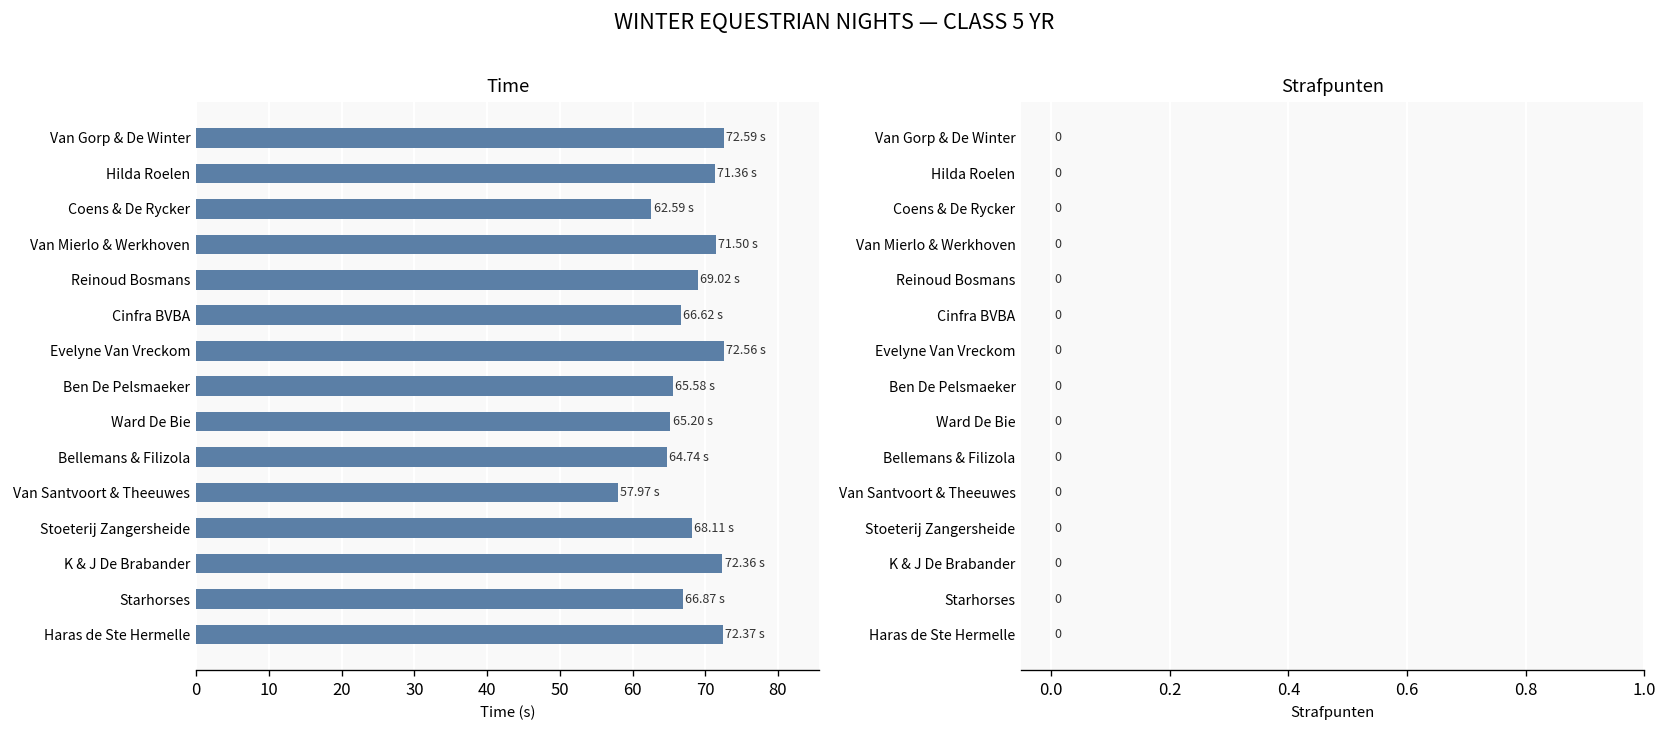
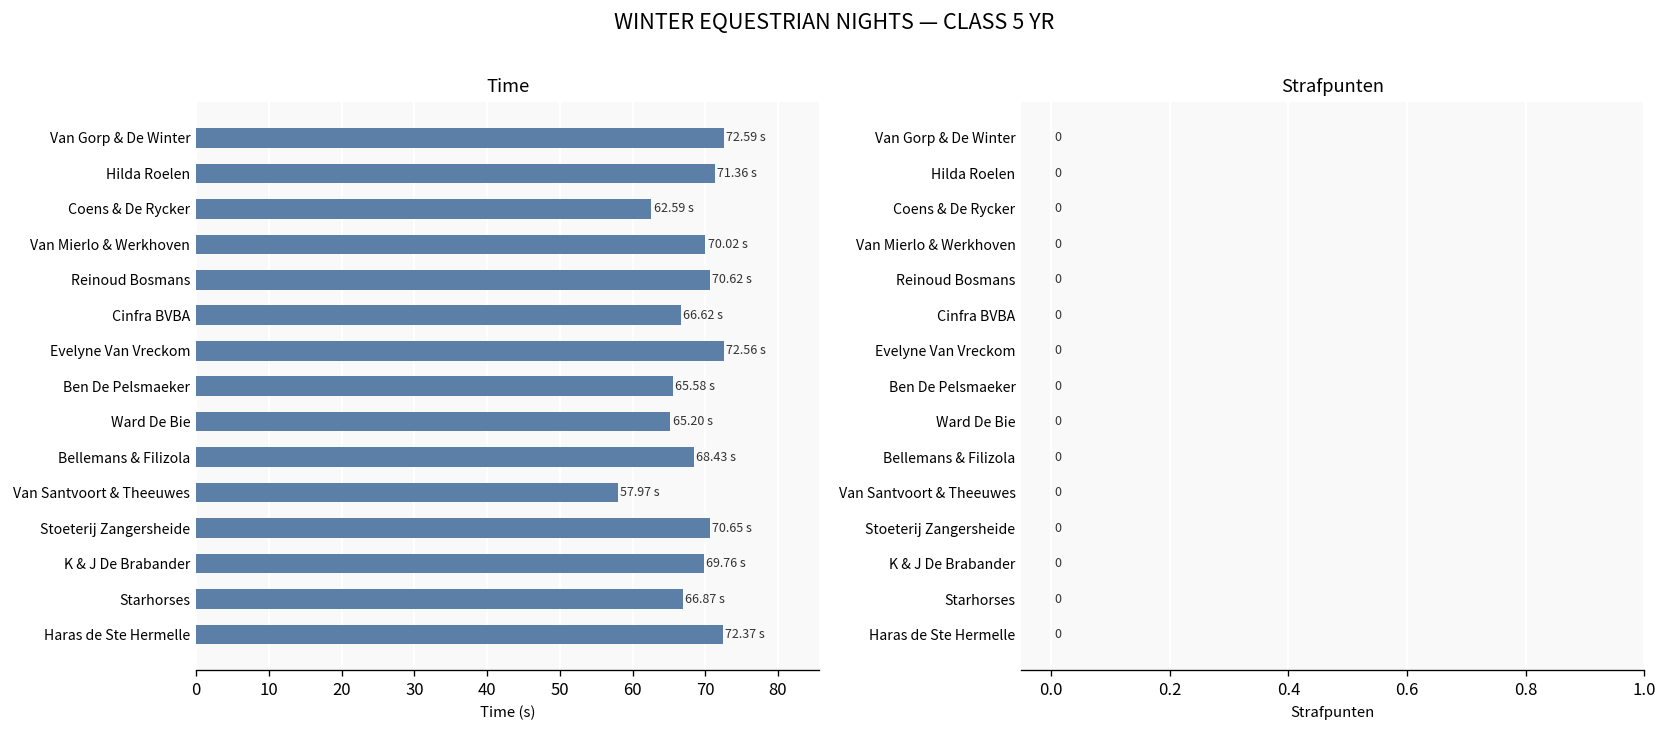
Time, Van Mierlo & Werkhoven: 71.50 -> 70.02
Time, Reinoud Bosmans: 69.02 -> 70.62
Time, Bellemans & Filizola: 64.74 -> 68.43
Time, Stoeterij Zangersheide: 68.11 -> 70.65
Time, K & J De Brabander: 72.36 -> 69.76
